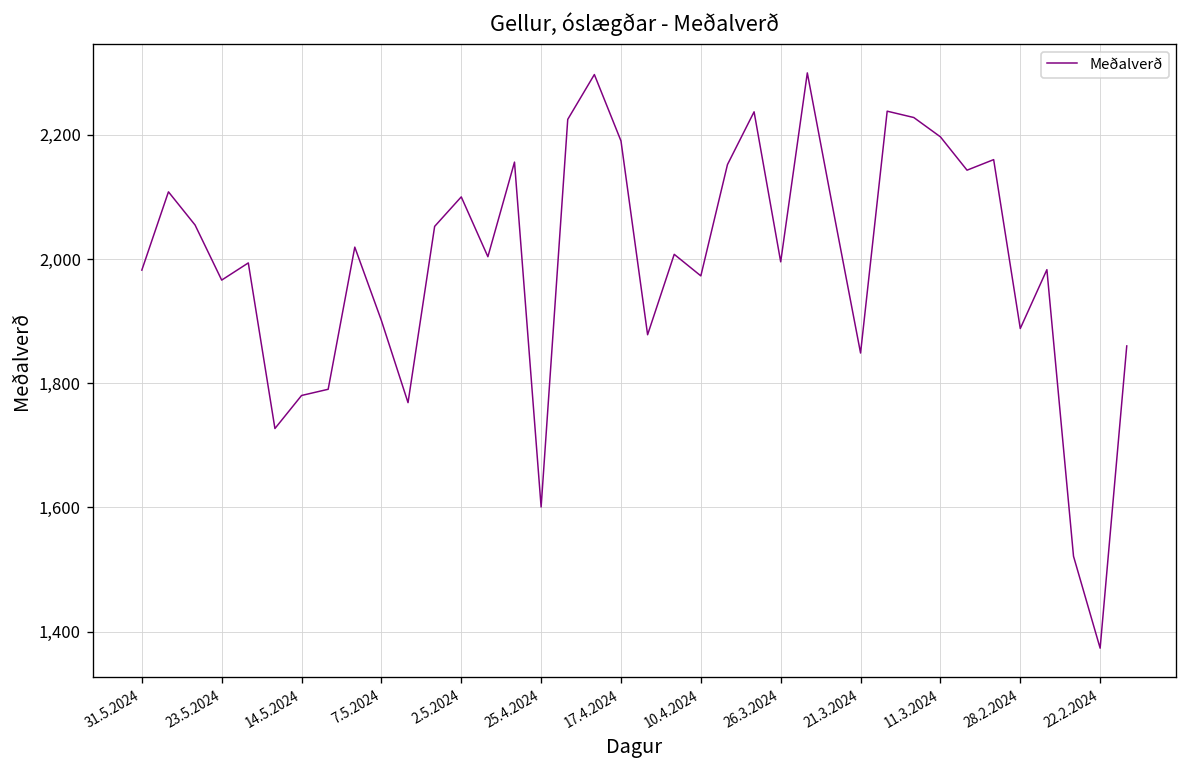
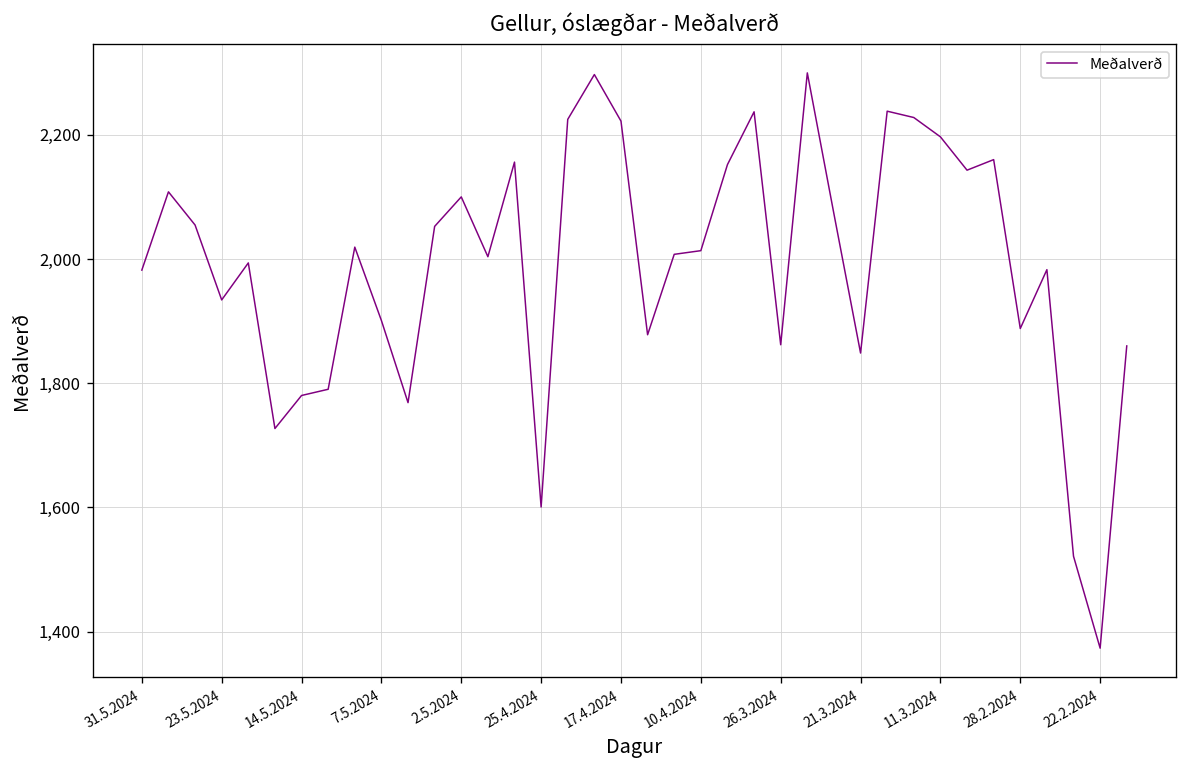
23.5.2024: 1,970 -> 1,930
17.4.2024: 2,190 -> 2,220
10.4.2024: 1,970 -> 2,010
26.3.2024: 2,000 -> 1,860
